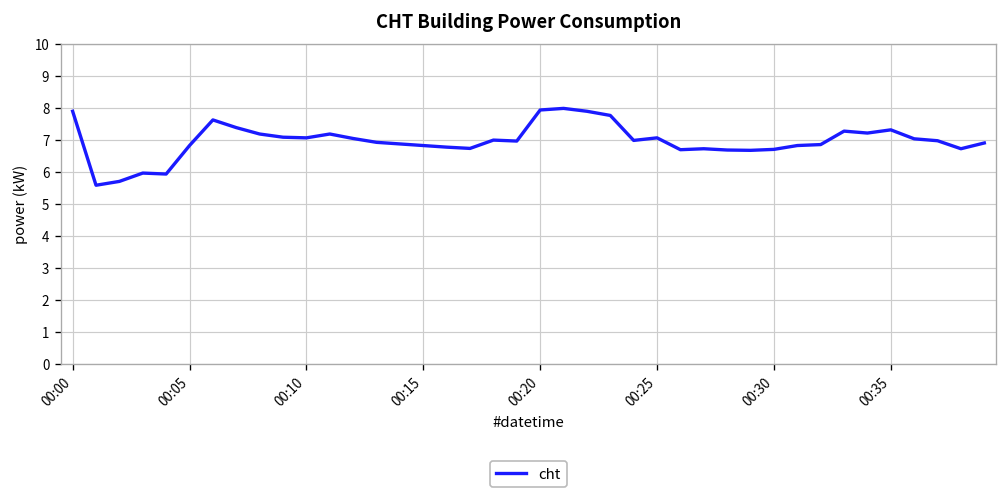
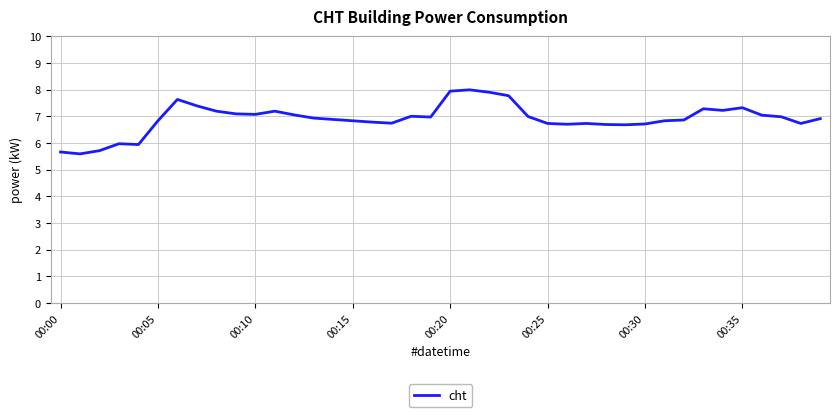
00:00: 7.9 -> 5.7
00:25: 7.1 -> 6.7
